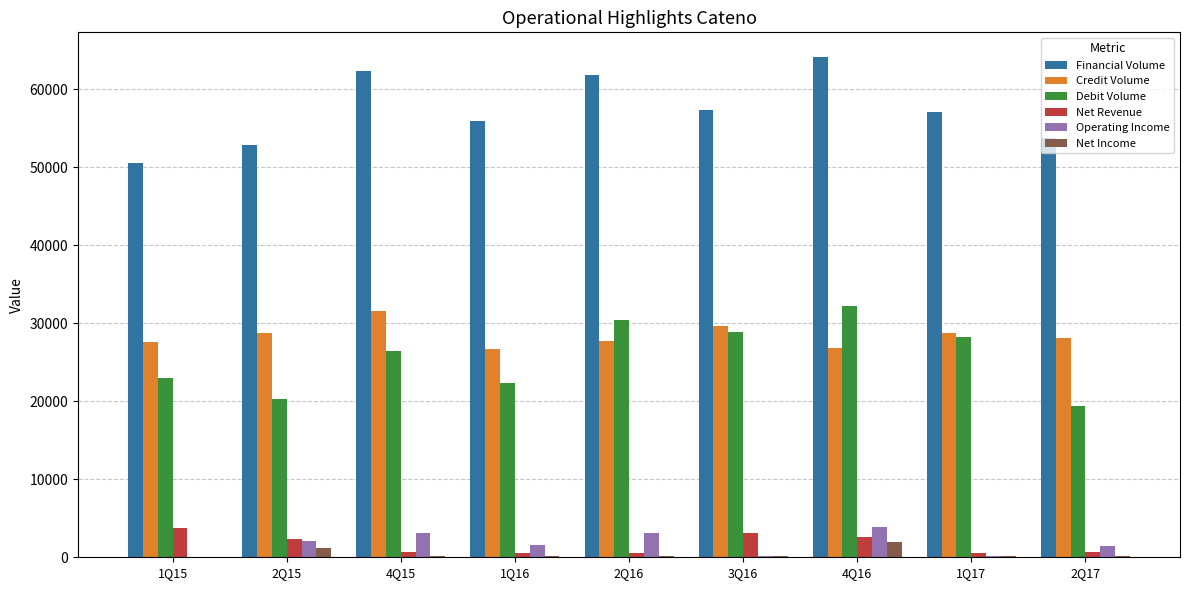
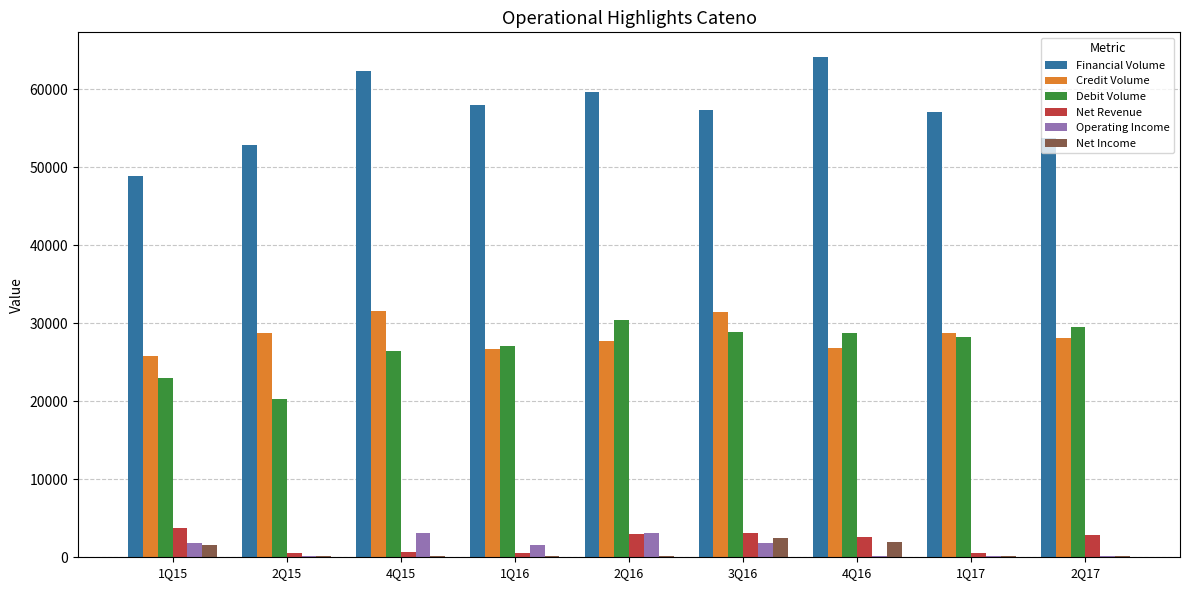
Financial Volume, 1Q15: 51000 -> 49000
Credit Volume, 1Q15: 28000 -> 26000
Operating Income, 1Q15: 0 -> 2000
Net Income, 1Q15: 0 -> 2000
Net Revenue, 2Q15: 2000 -> 1000
Operating Income, 2Q15: 2000 -> 0
Net Income, 2Q15: 1000 -> 0
Financial Volume, 1Q16: 56000 -> 58000
Debit Volume, 1Q16: 22000 -> 27000
Financial Volume, 2Q16: 62000 -> 60000
Net Revenue, 2Q16: 1000 -> 3000
Credit Volume, 3Q16: 30000 -> 31000
Operating Income, 3Q16: 0 -> 2000
Net Income, 3Q16: 0 -> 2000
Debit Volume, 4Q16: 32000 -> 29000
Operating Income, 4Q16: 4000 -> 0
Debit Volume, 2Q17: 19000 -> 30000
Net Revenue, 2Q17: 1000 -> 3000
Operating Income, 2Q17: 2000 -> 0
